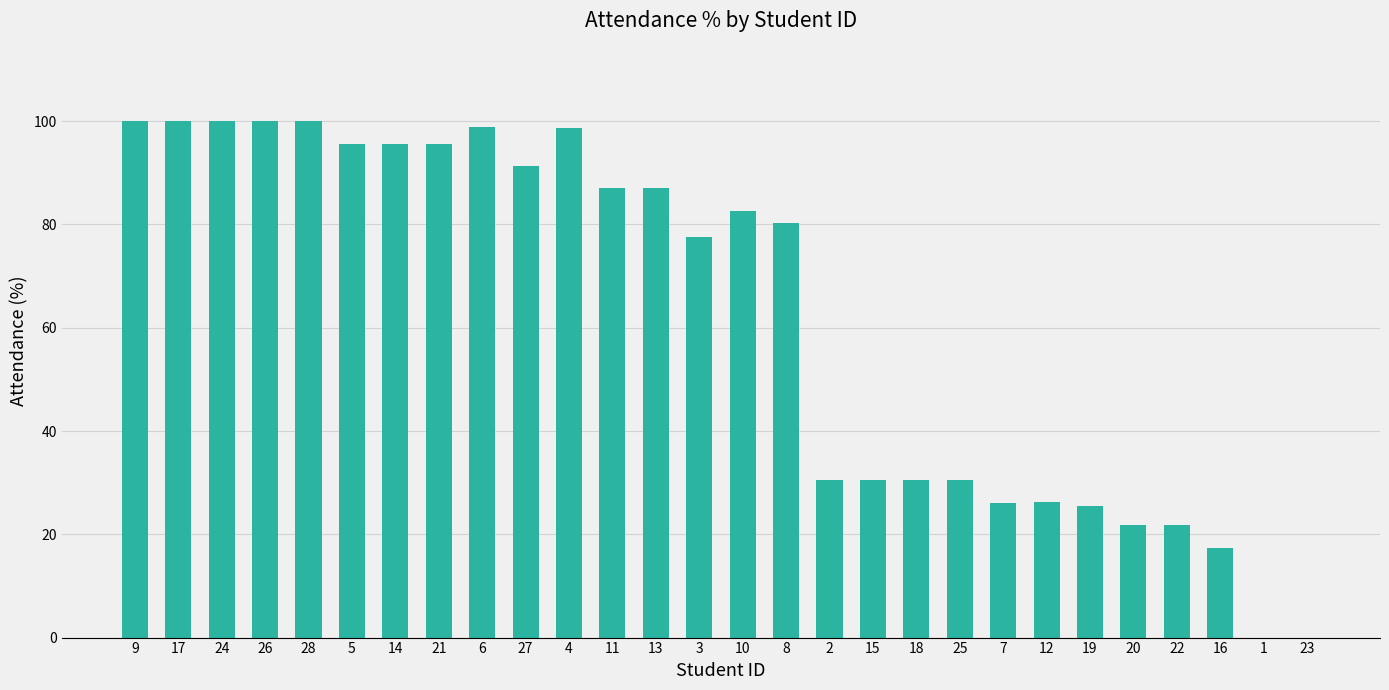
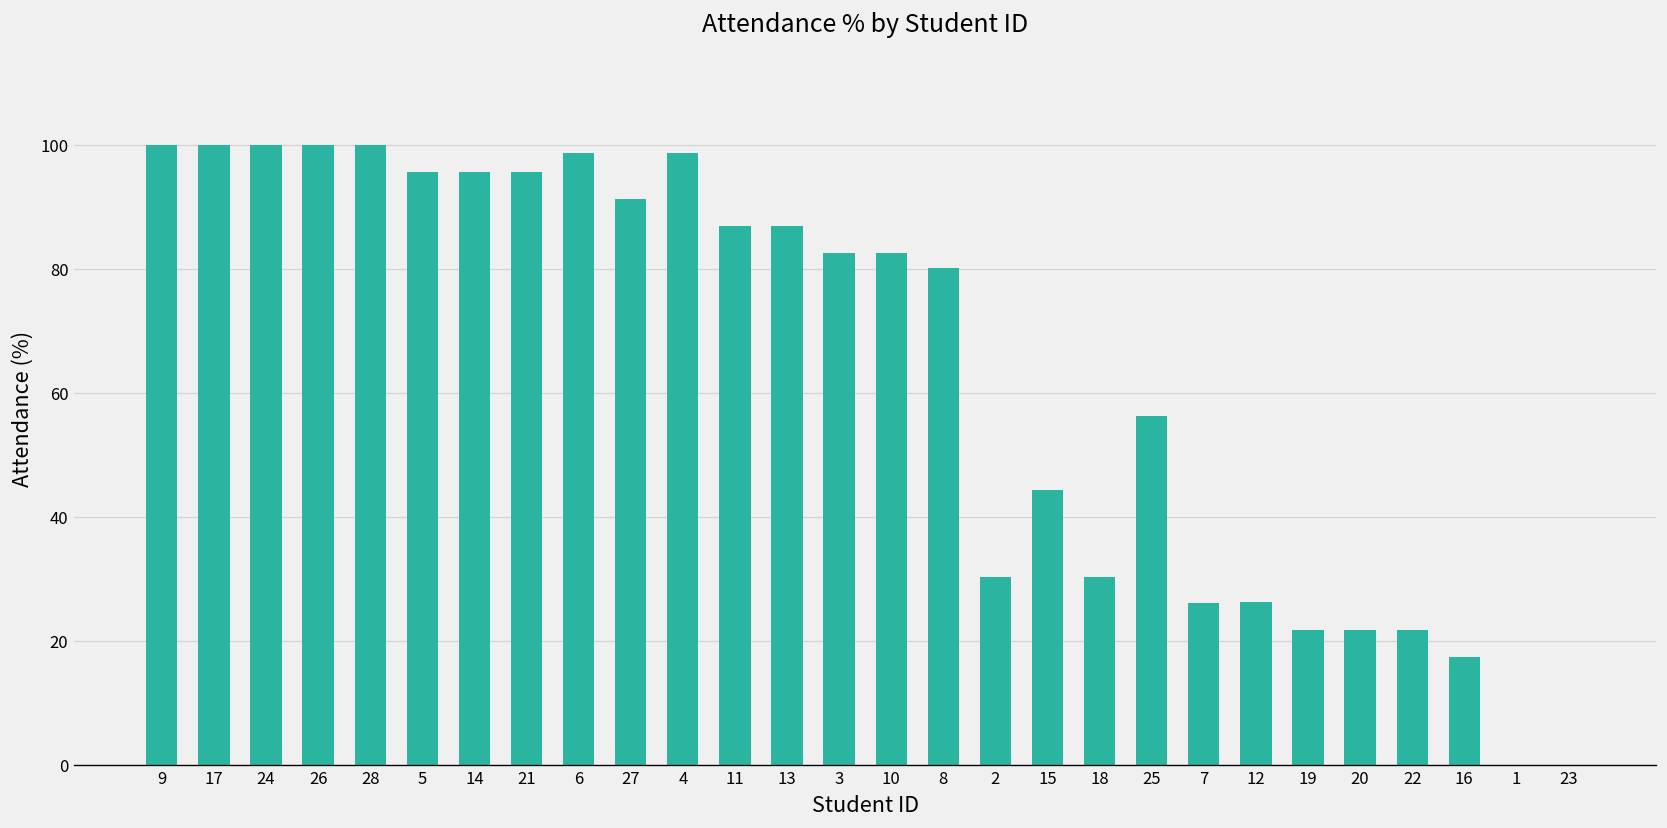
3: 78 -> 83
15: 30 -> 44
25: 30 -> 56
19: 25 -> 22
